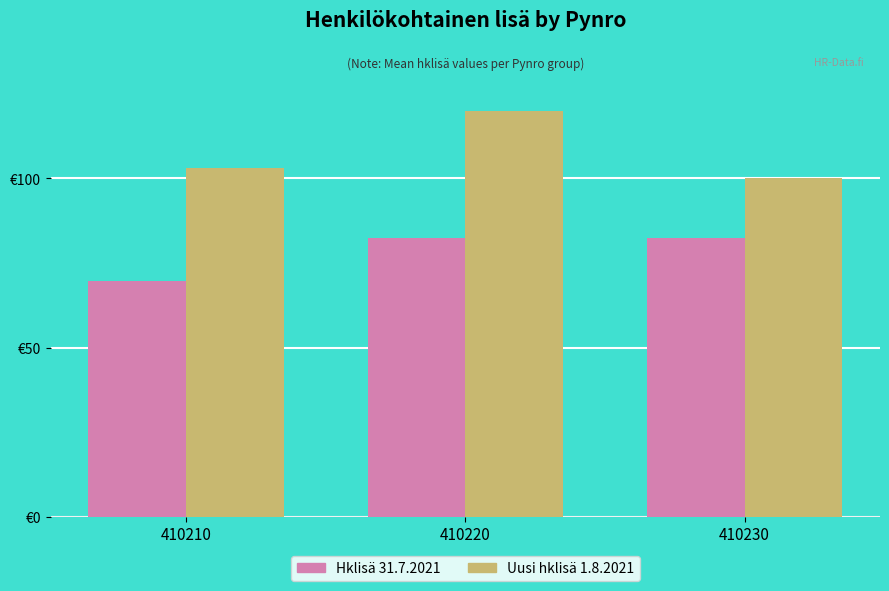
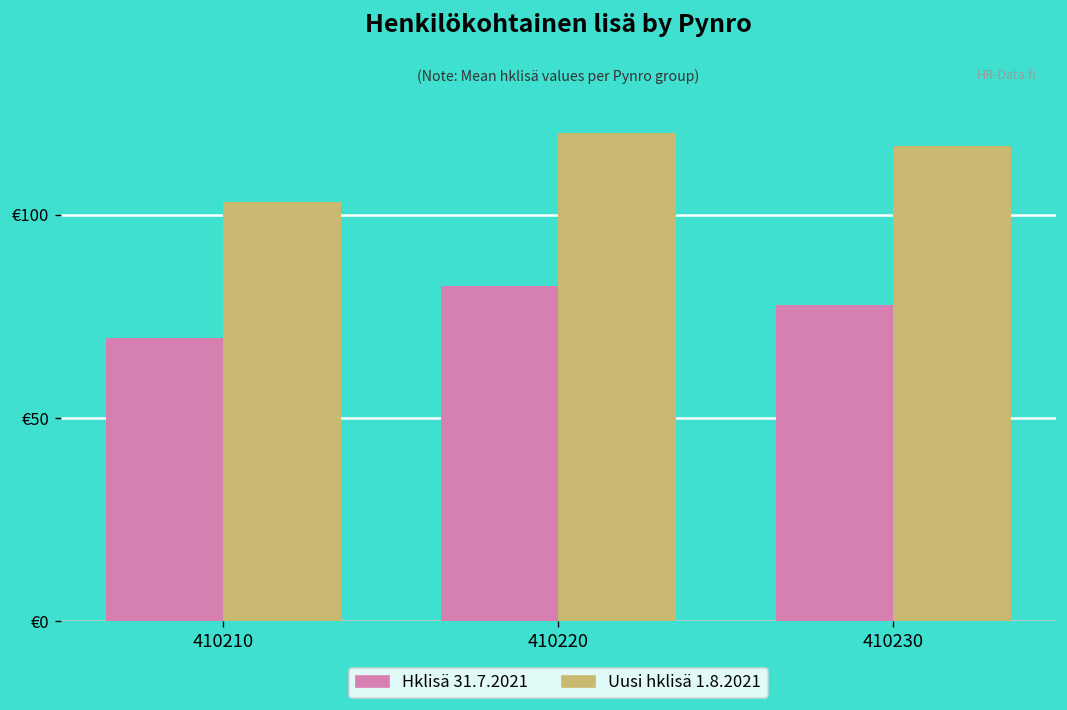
Hklisä 31.7.2021, 410230: €82 -> €78
Uusi hklisä 1.8.2021, 410230: €100 -> €117
